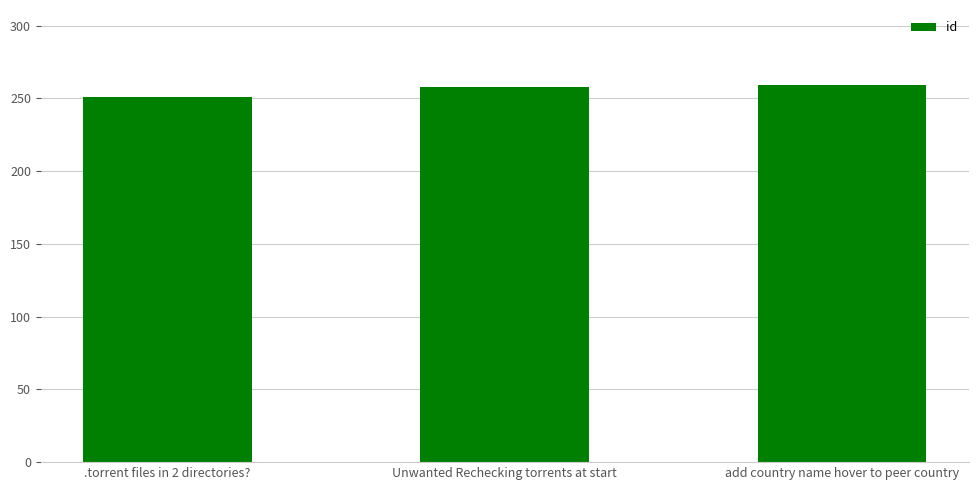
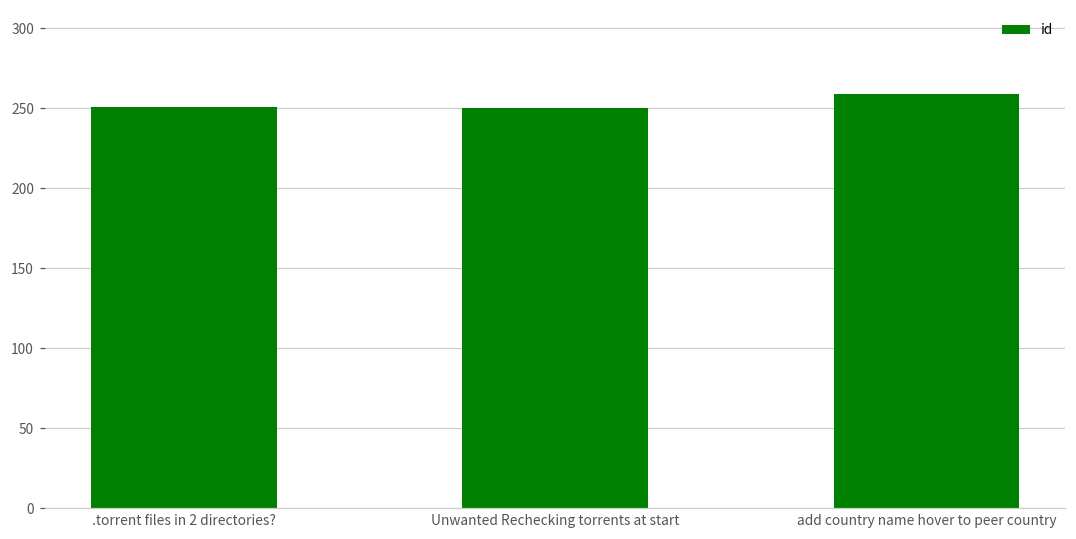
Unwanted Rechecking torrents at start: 258 -> 250
